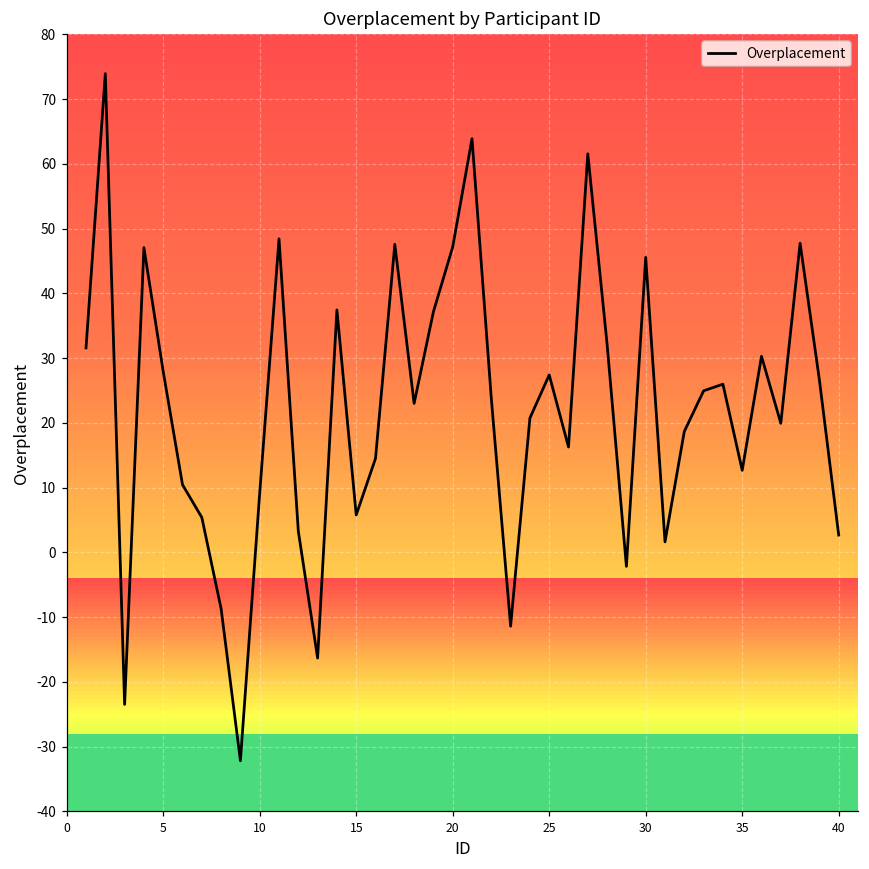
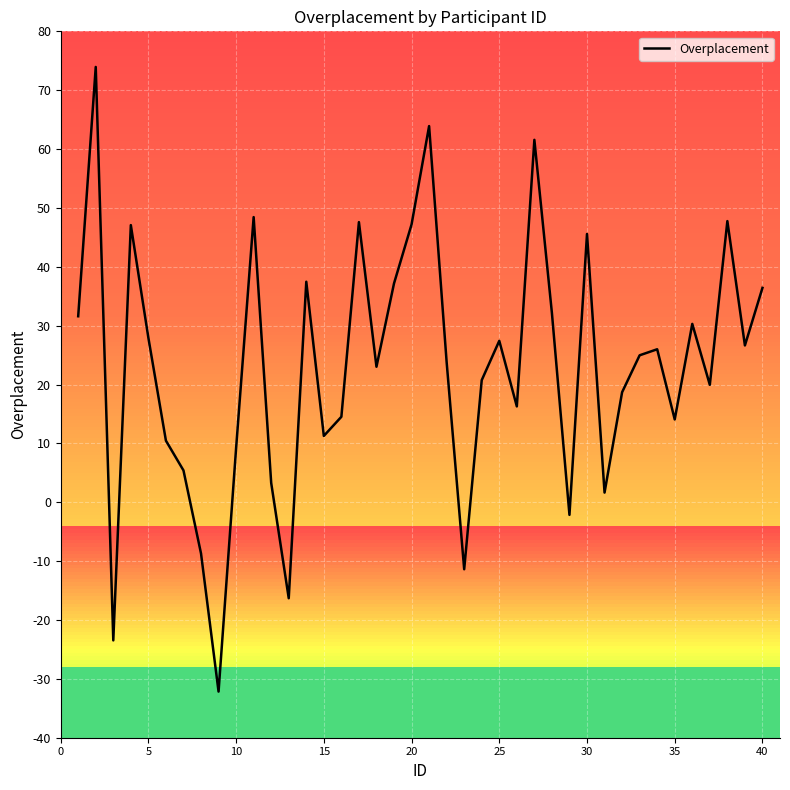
15: 6 -> 11
35: 13 -> 14
40: 3 -> 36
